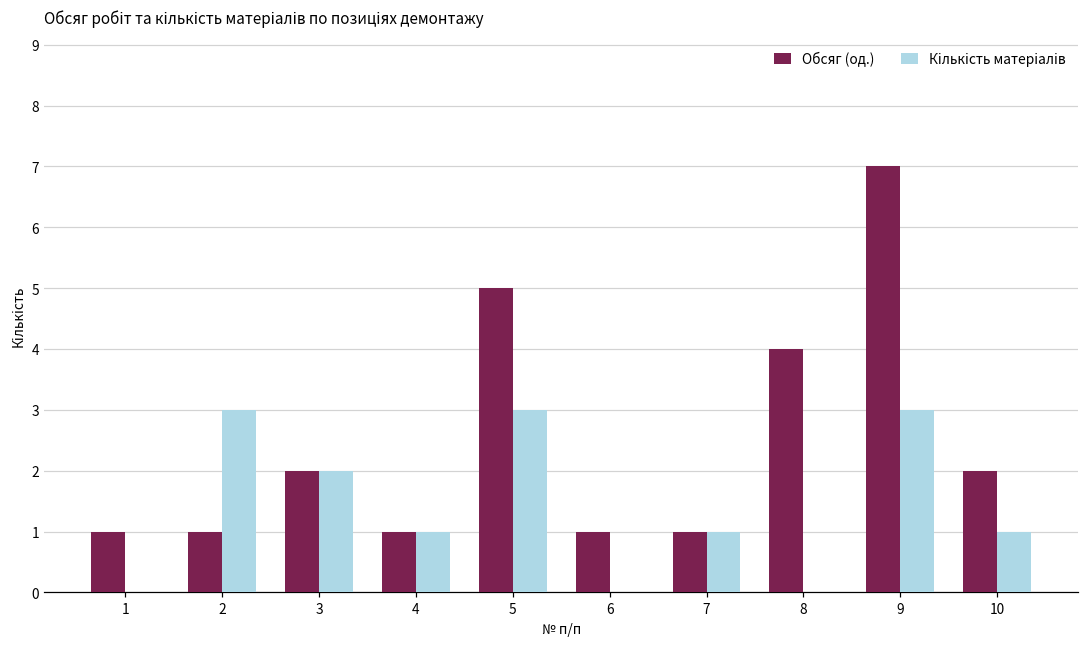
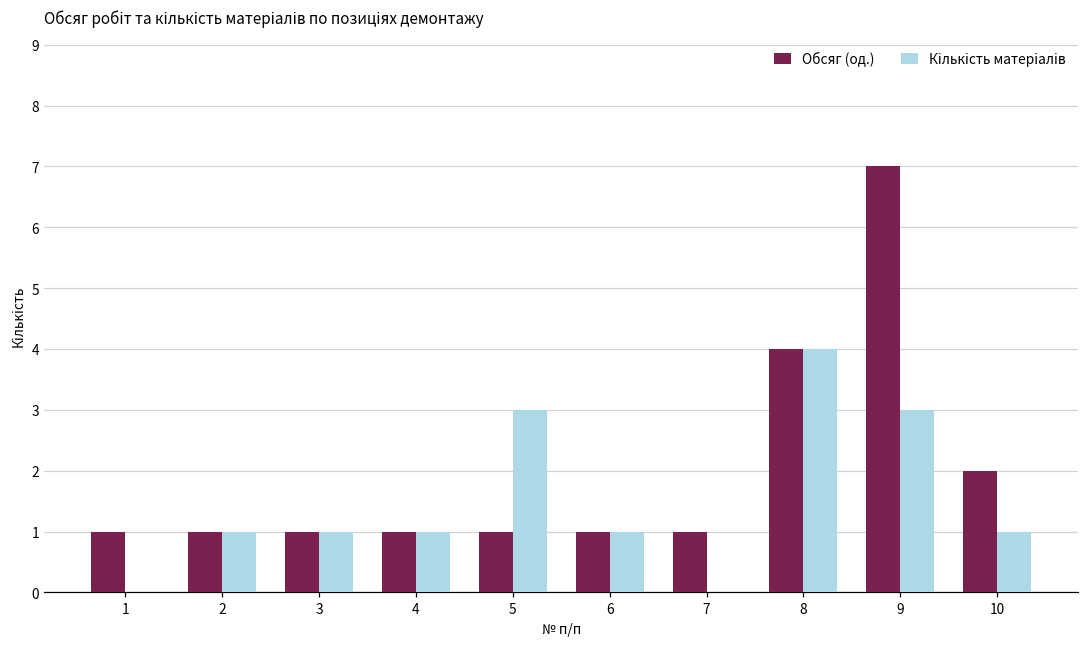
Кількість матеріалів, 2: 3 -> 1
Обсяг (од.), 3: 2 -> 1
Кількість матеріалів, 3: 2 -> 1
Обсяг (од.), 5: 5 -> 1
Кількість матеріалів, 6: 0 -> 1
Кількість матеріалів, 7: 1 -> 0
Кількість матеріалів, 8: 0 -> 4
